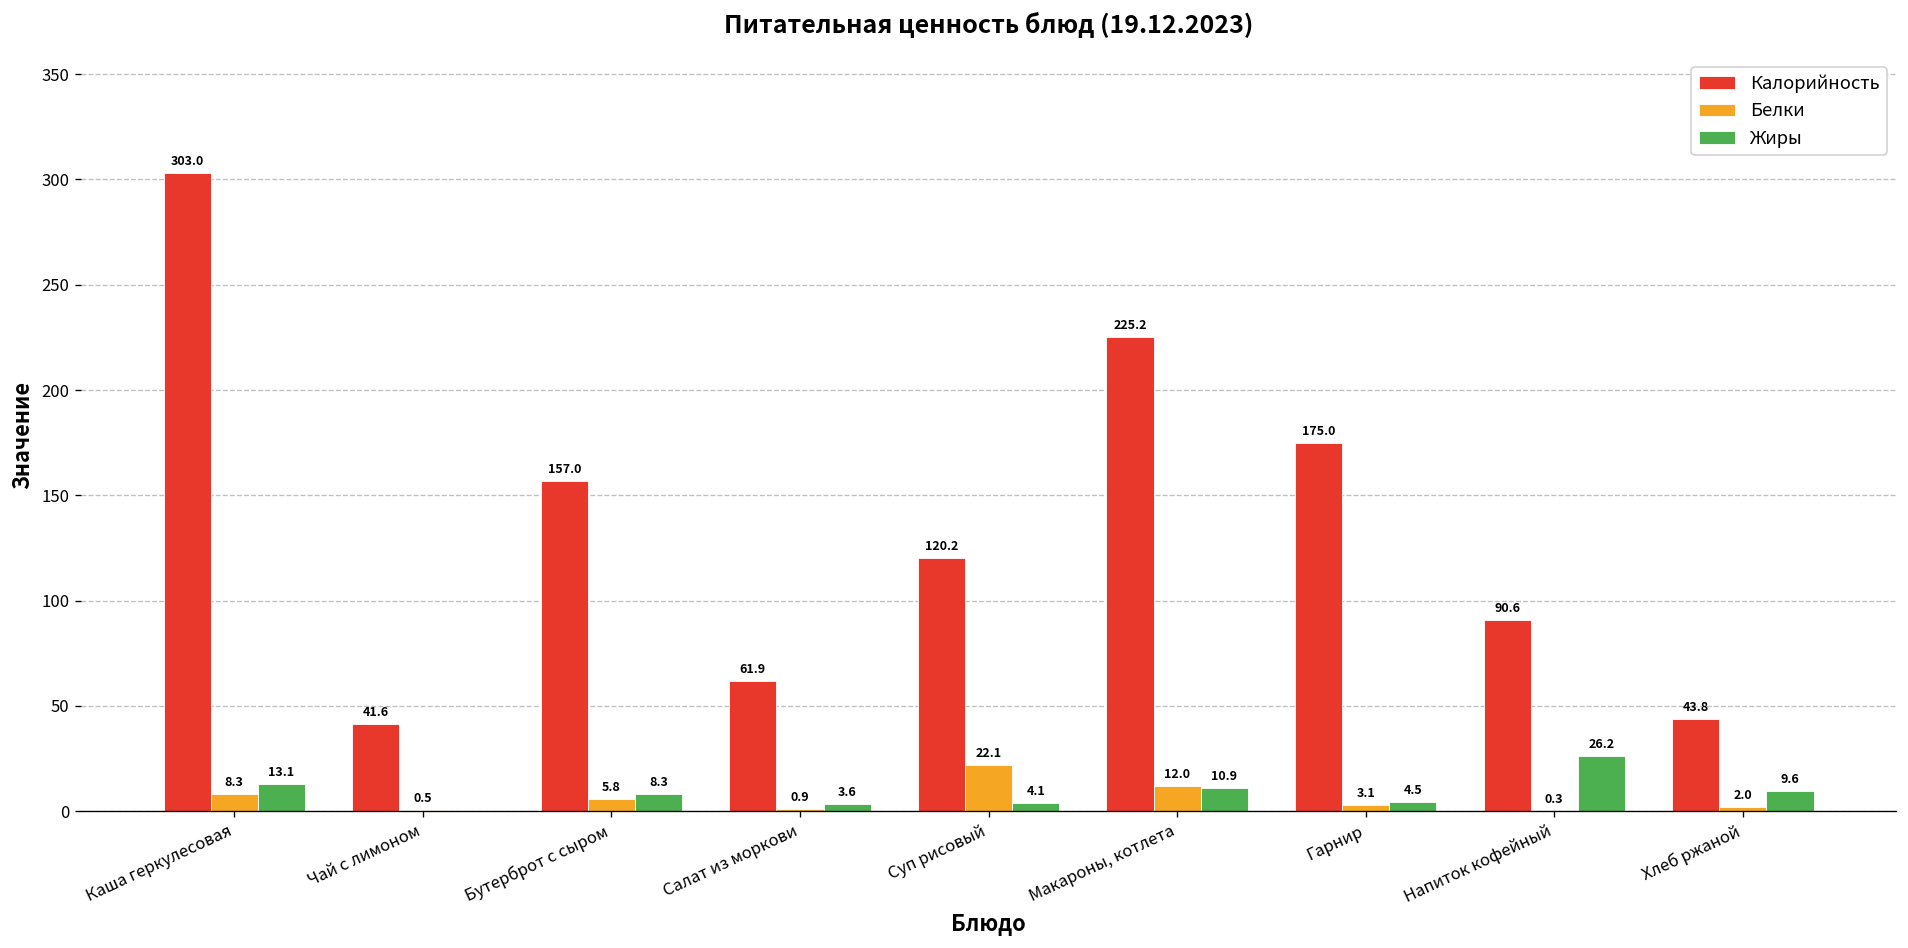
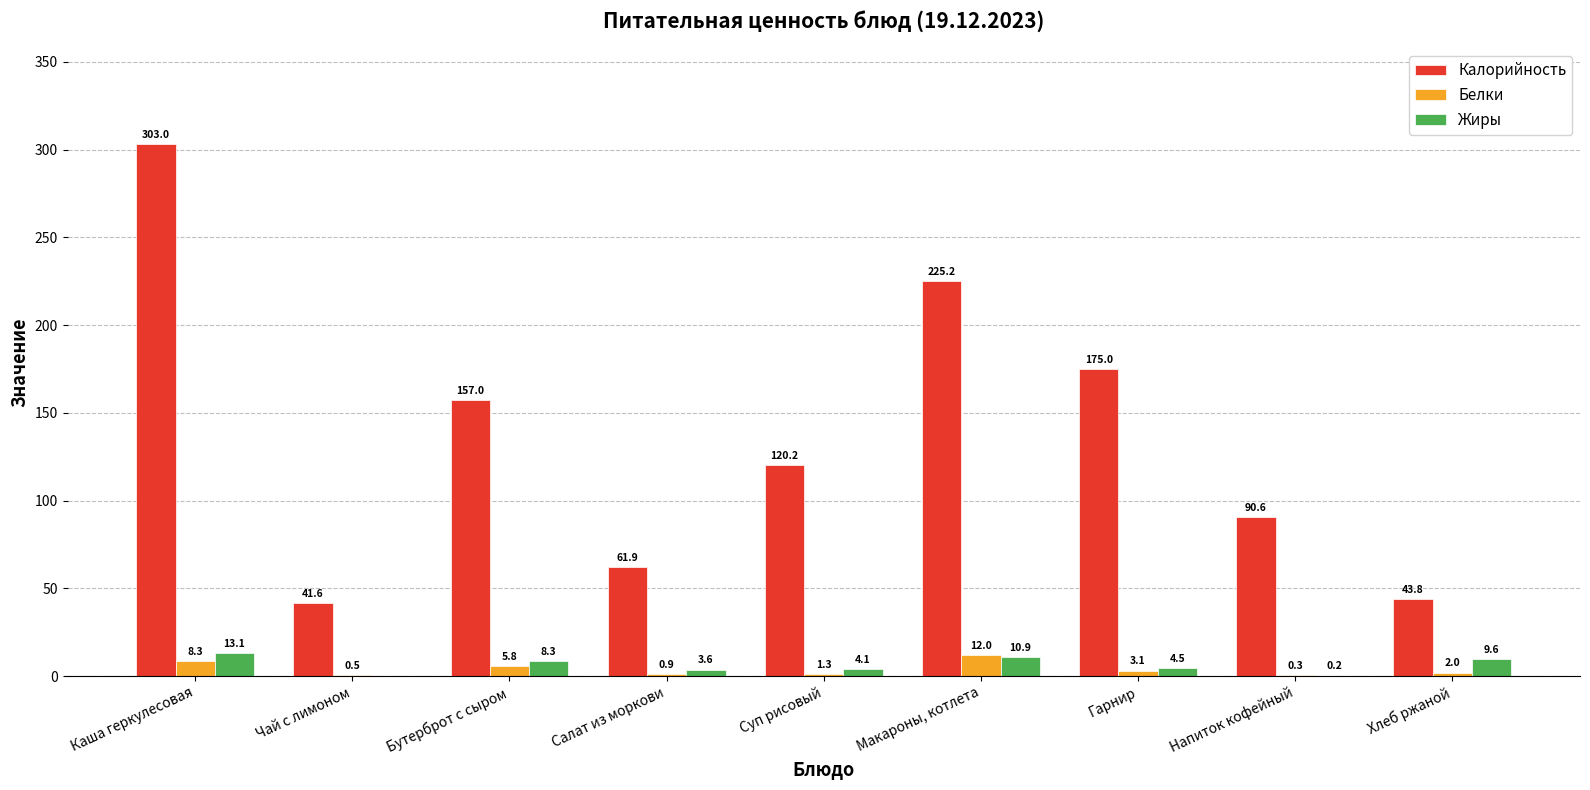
Белки, Суп рисовый: 22.1 -> 1.3
Жиры, Напиток кофейный: 26.2 -> 0.2
